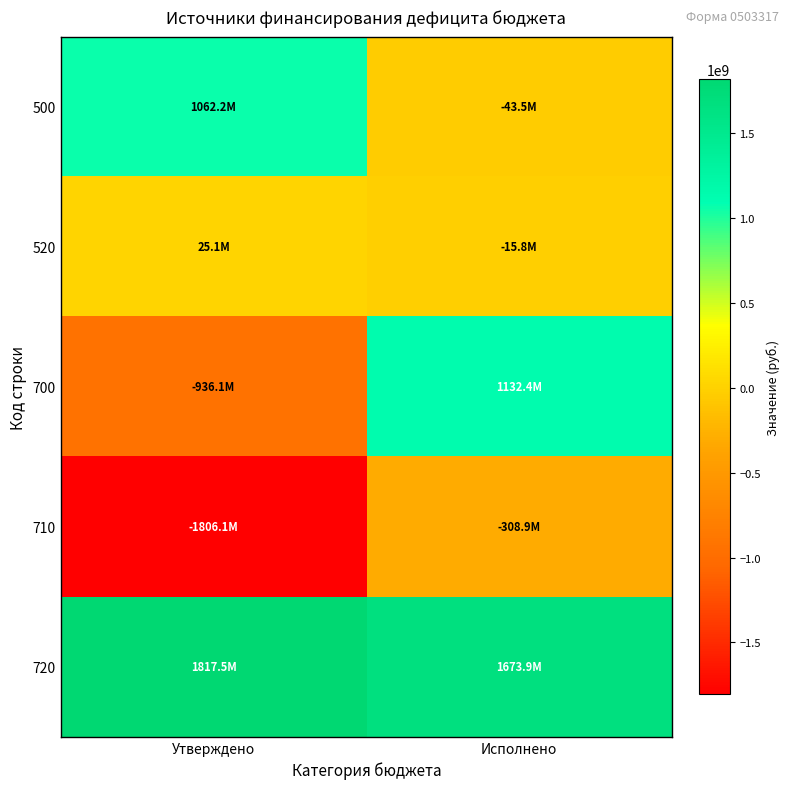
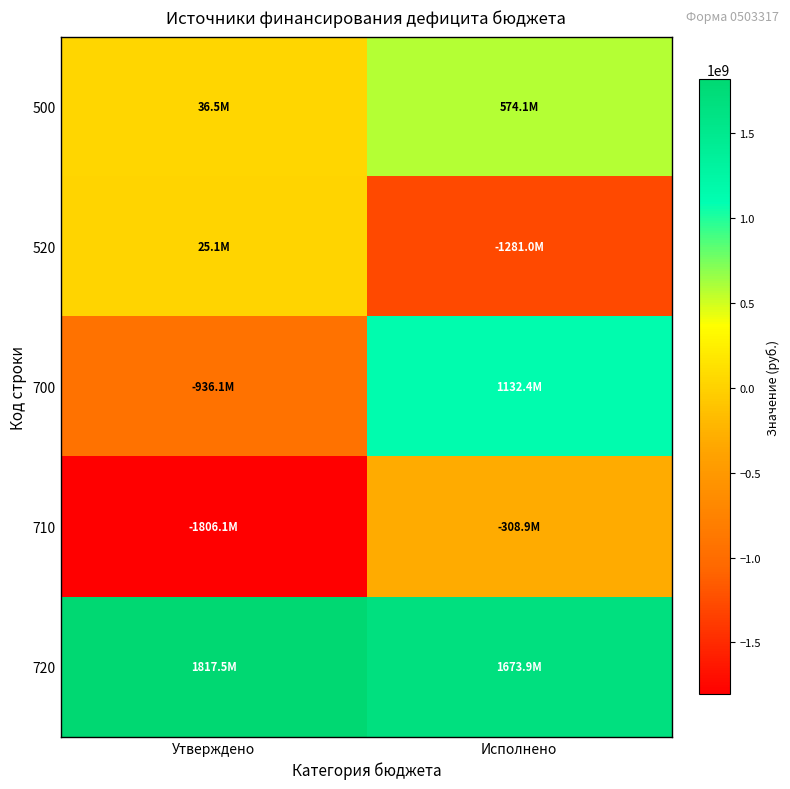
500, Утверждено: 1062.2M -> 36.5M
500, Исполнено: -43.5M -> 574.1M
520, Исполнено: -15.8M -> -1281.0M
